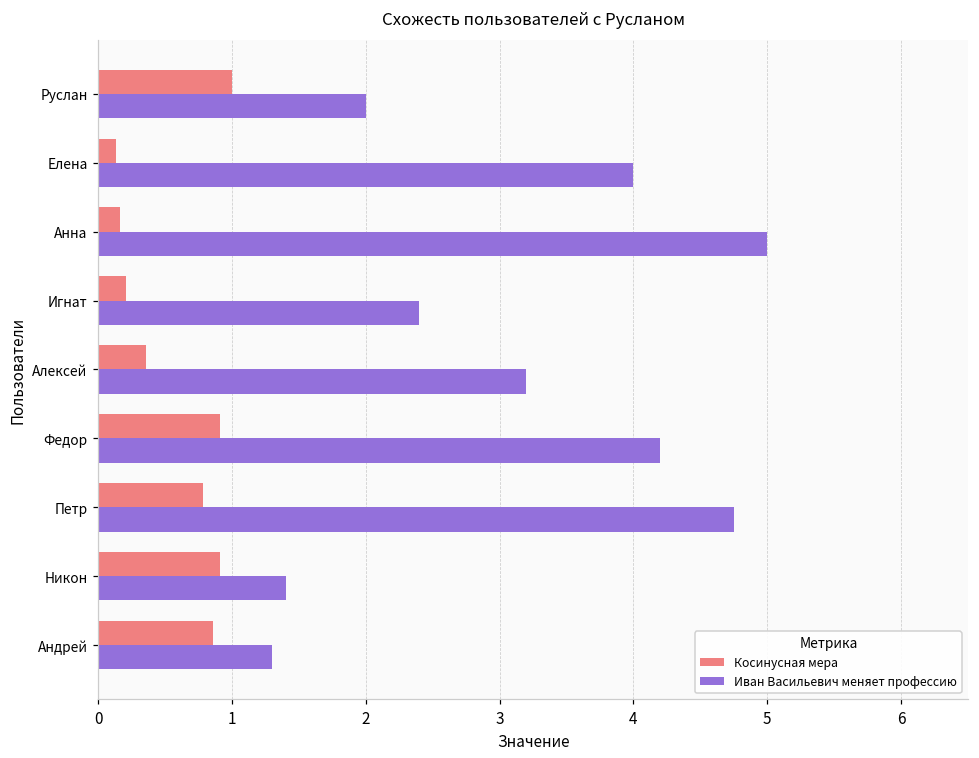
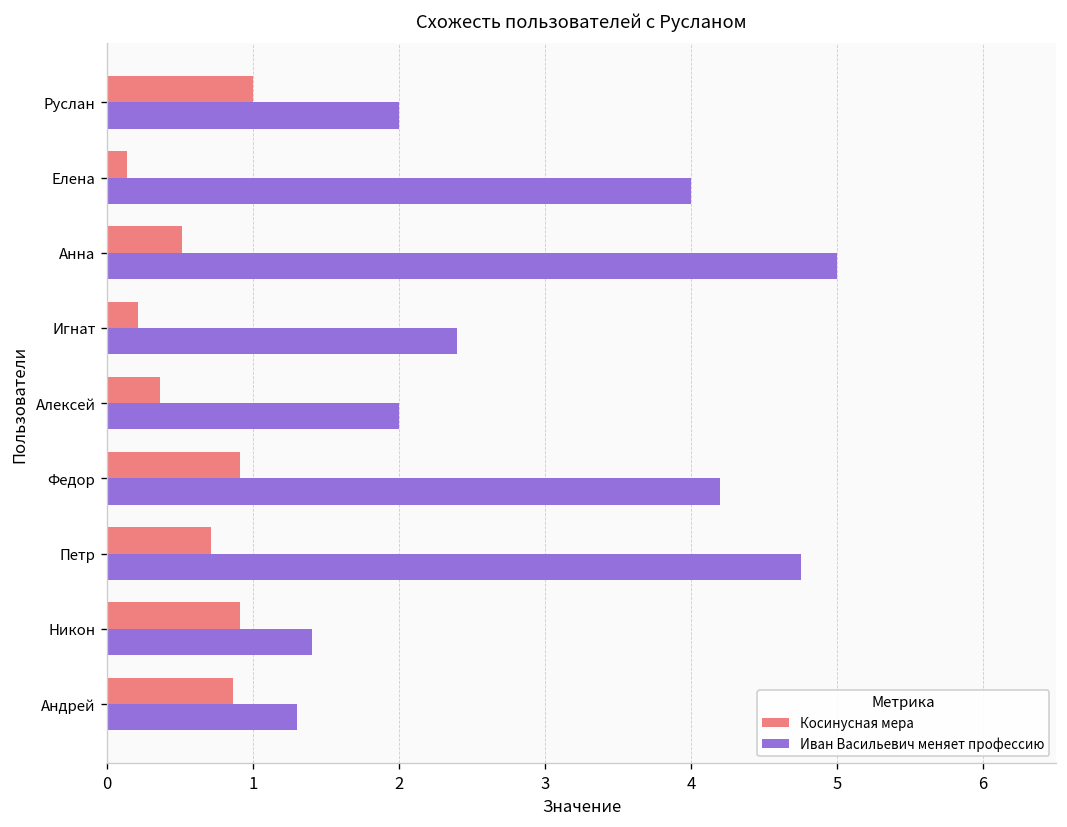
Косинусная мера, Анна: 0.16 -> 0.51
Иван Васильевич меняет профессию, Алексей: 3.2 -> 2.0
Косинусная мера, Петр: 0.78 -> 0.71
